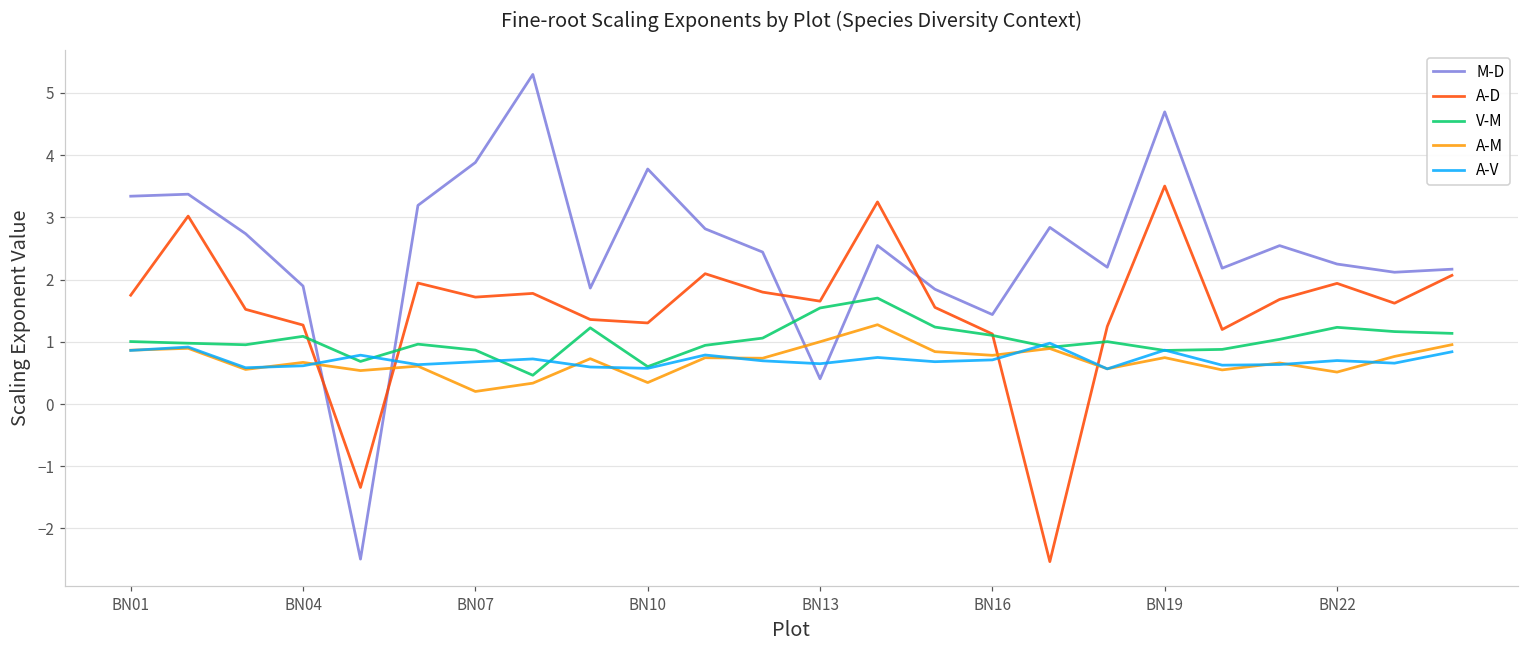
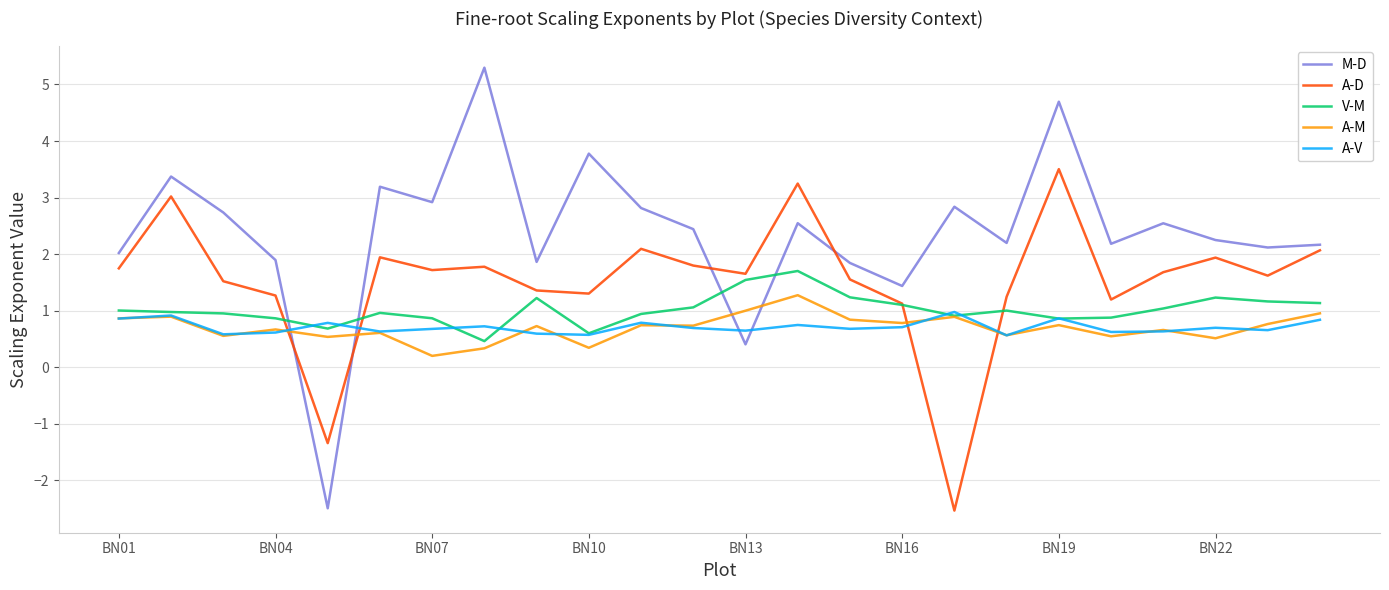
M-D, BN01: 3.3 -> 2.0
V-M, BN04: 1.1 -> 0.9
M-D, BN07: 3.9 -> 2.9
